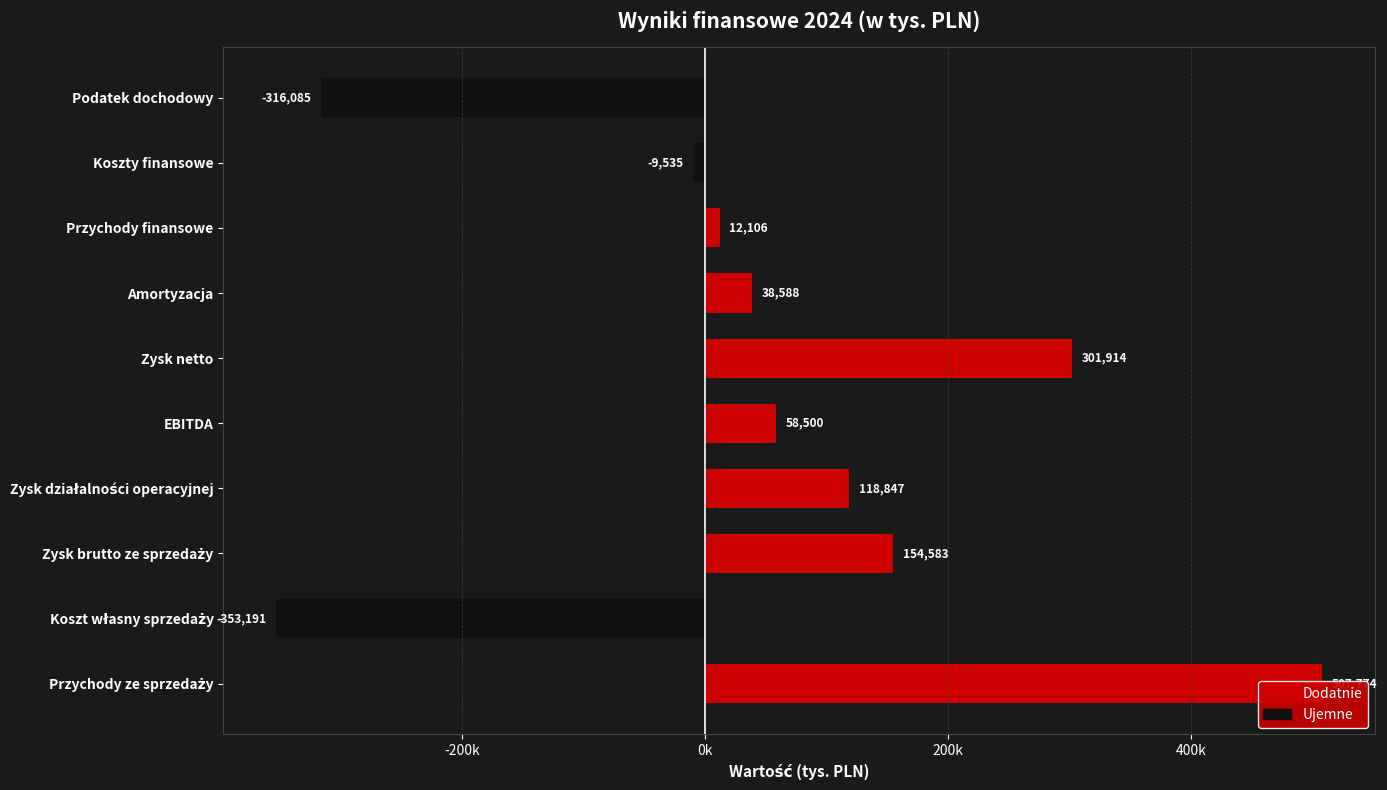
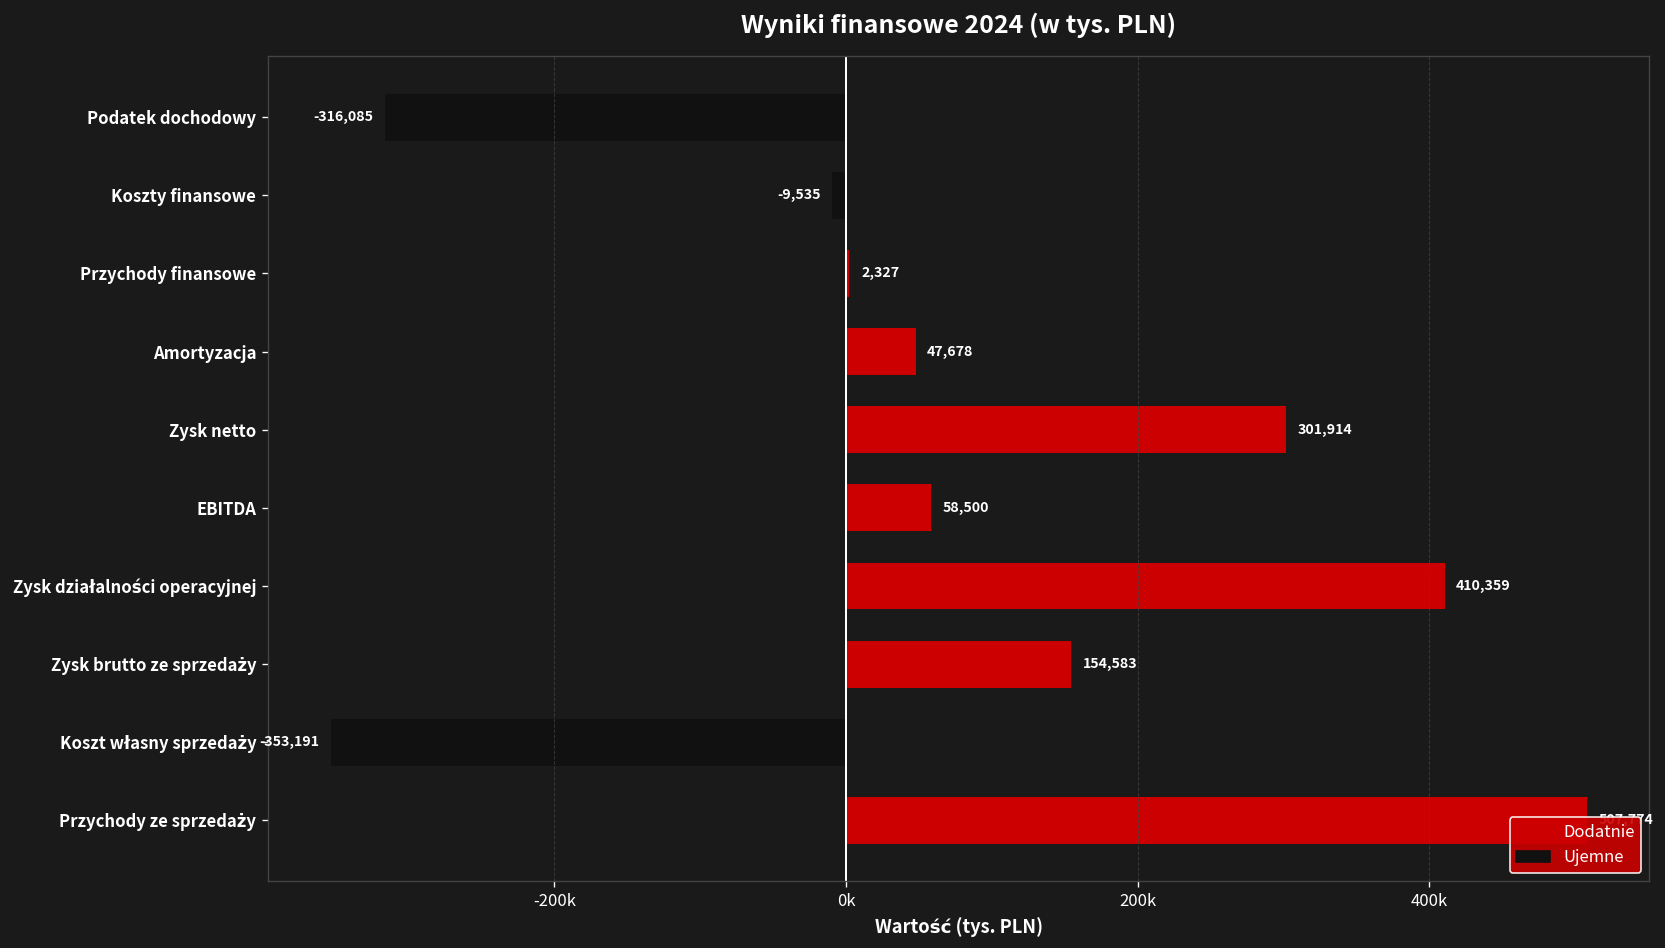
Przychody finansowe: 12,106 -> 2,327
Amortyzacja: 38,588 -> 47,678
Zysk działalności operacyjnej: 118,847 -> 410,359
